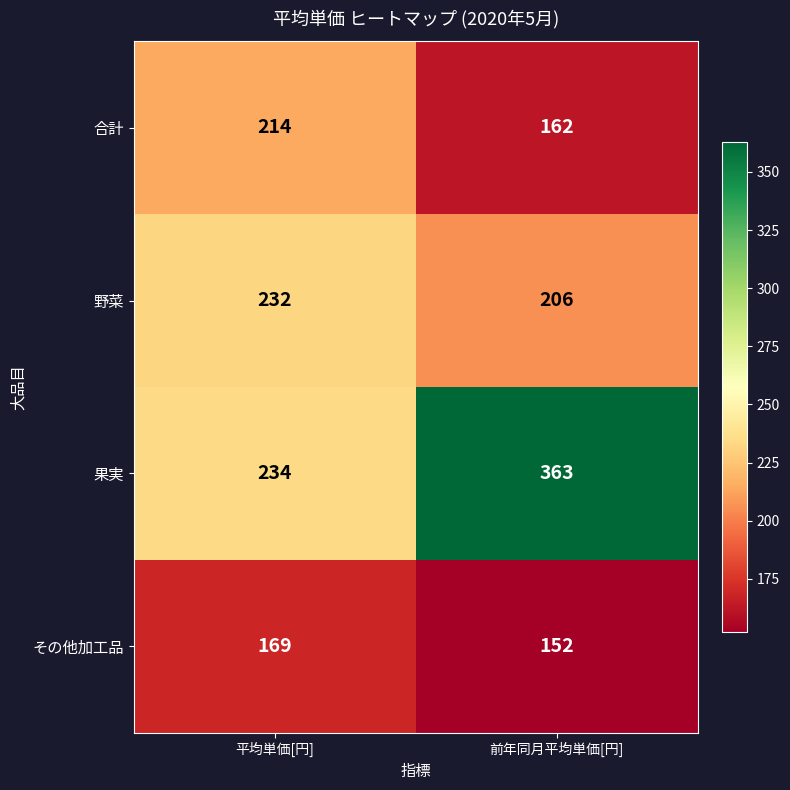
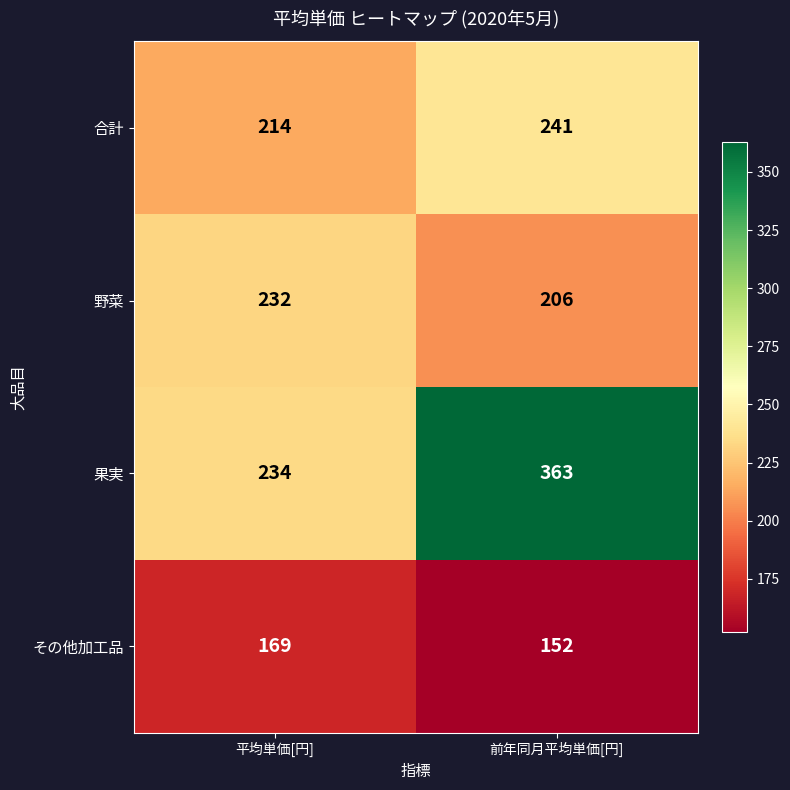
合計, 前年同月平均単価[円]: 162 -> 241
